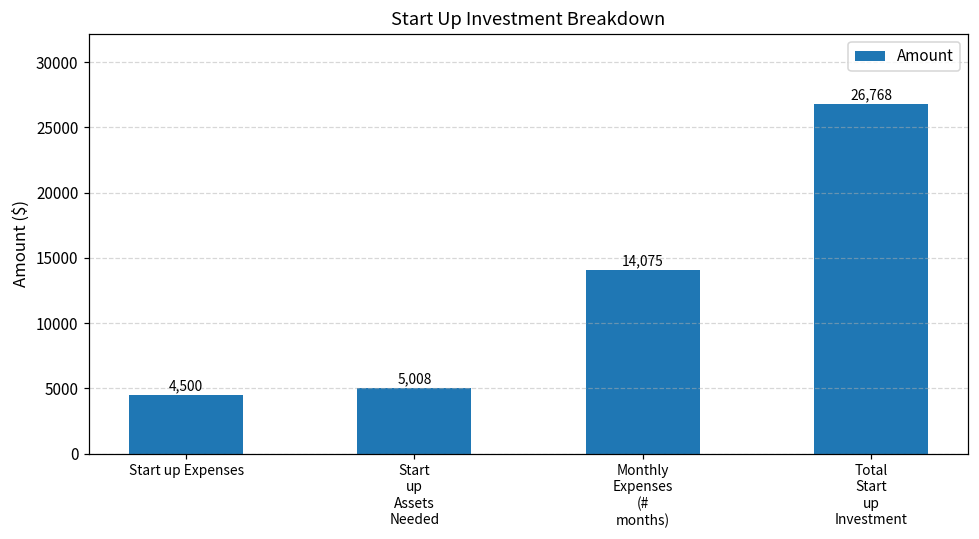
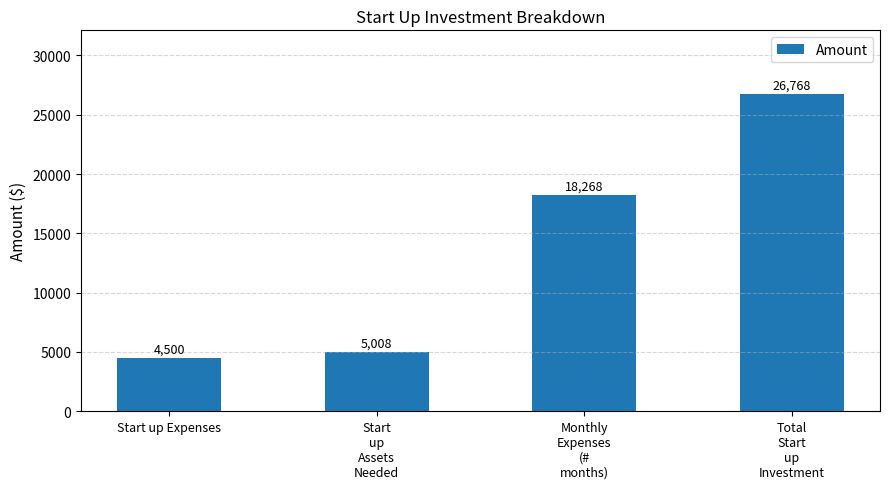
Monthly Expenses (# months): 14,075 -> 18,268
